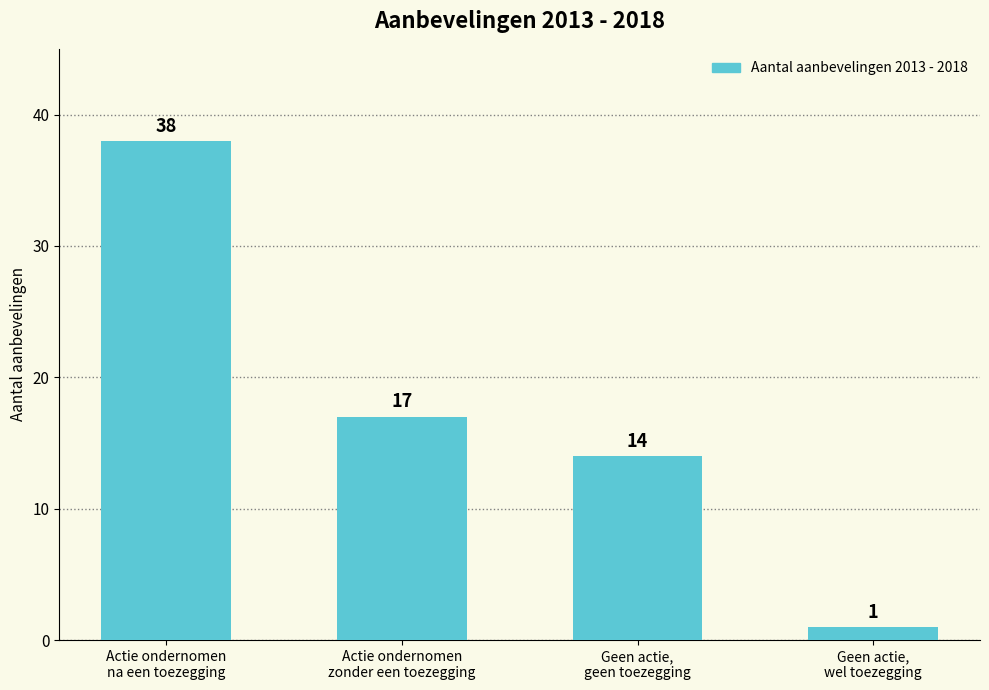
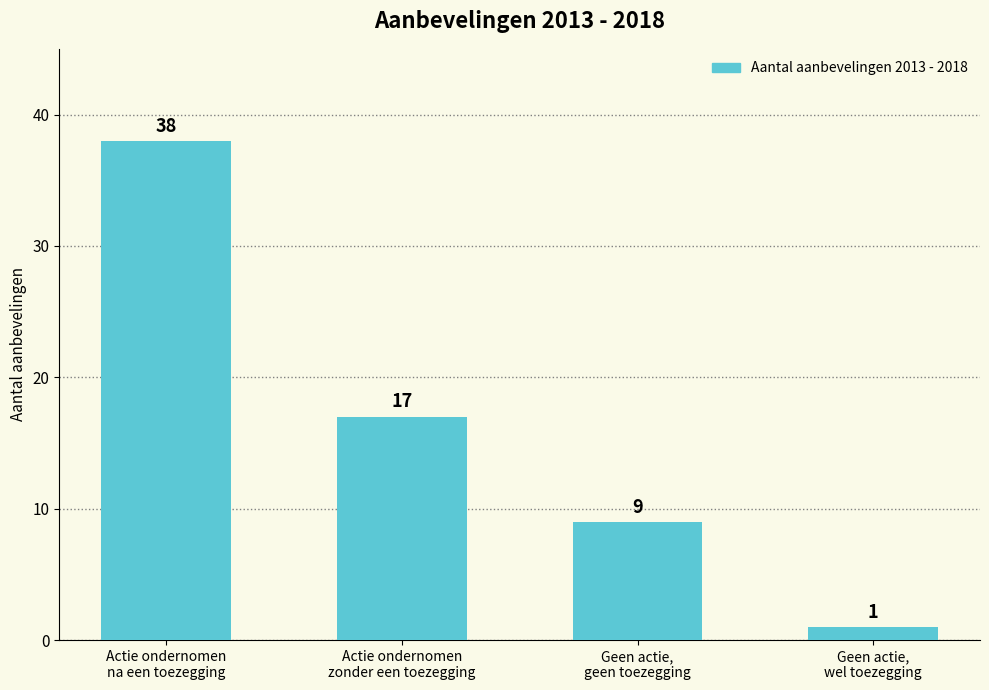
Geen actie, geen toezegging: 14 -> 9
